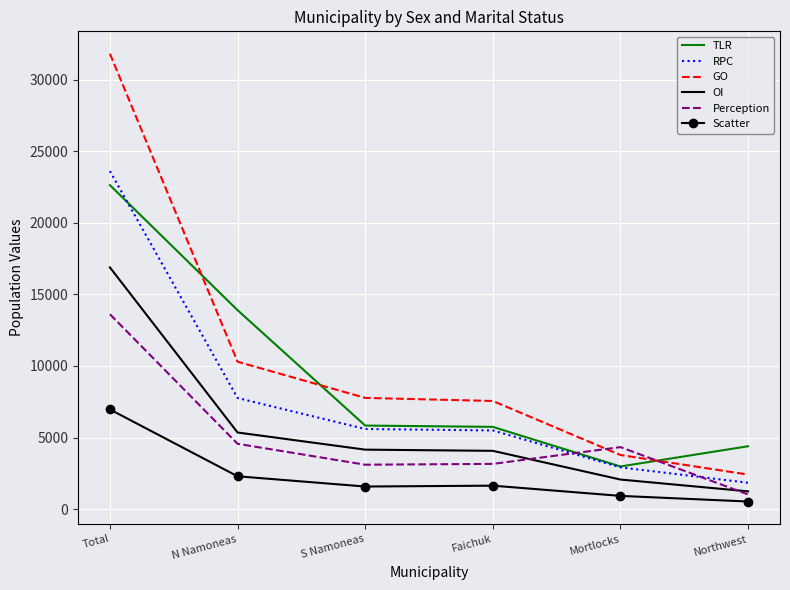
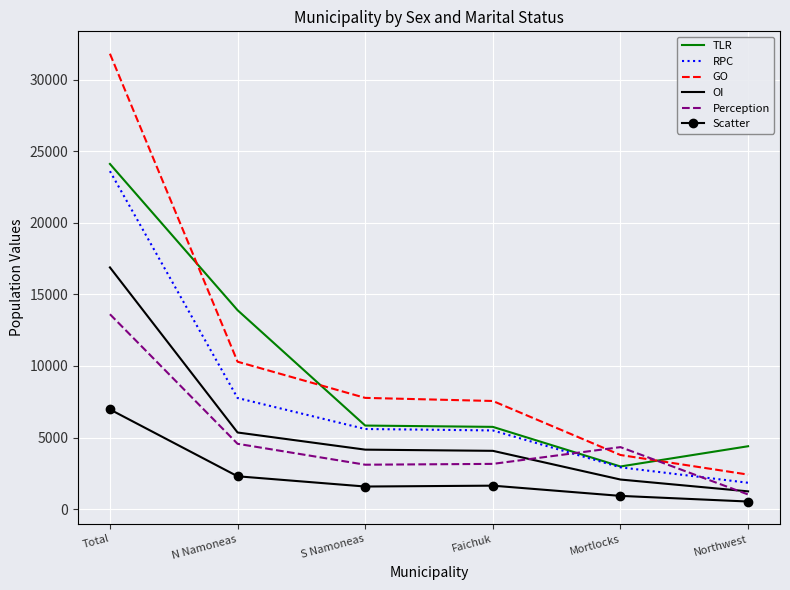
TLR, Total: 22600 -> 24100
